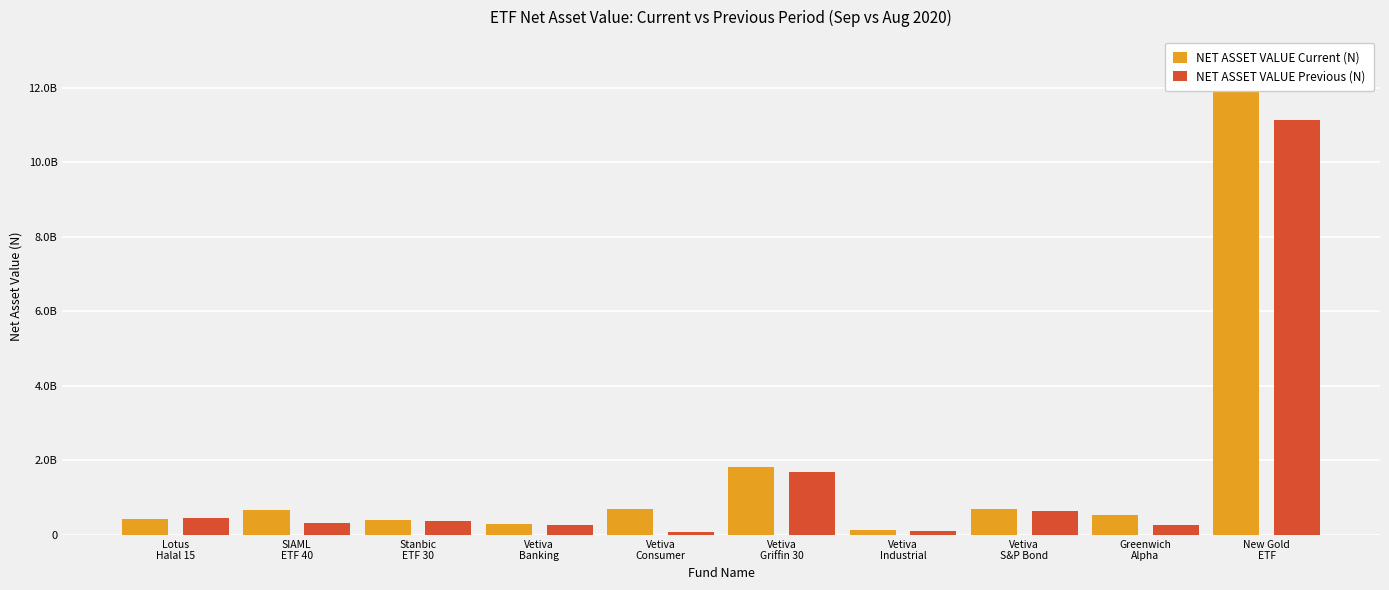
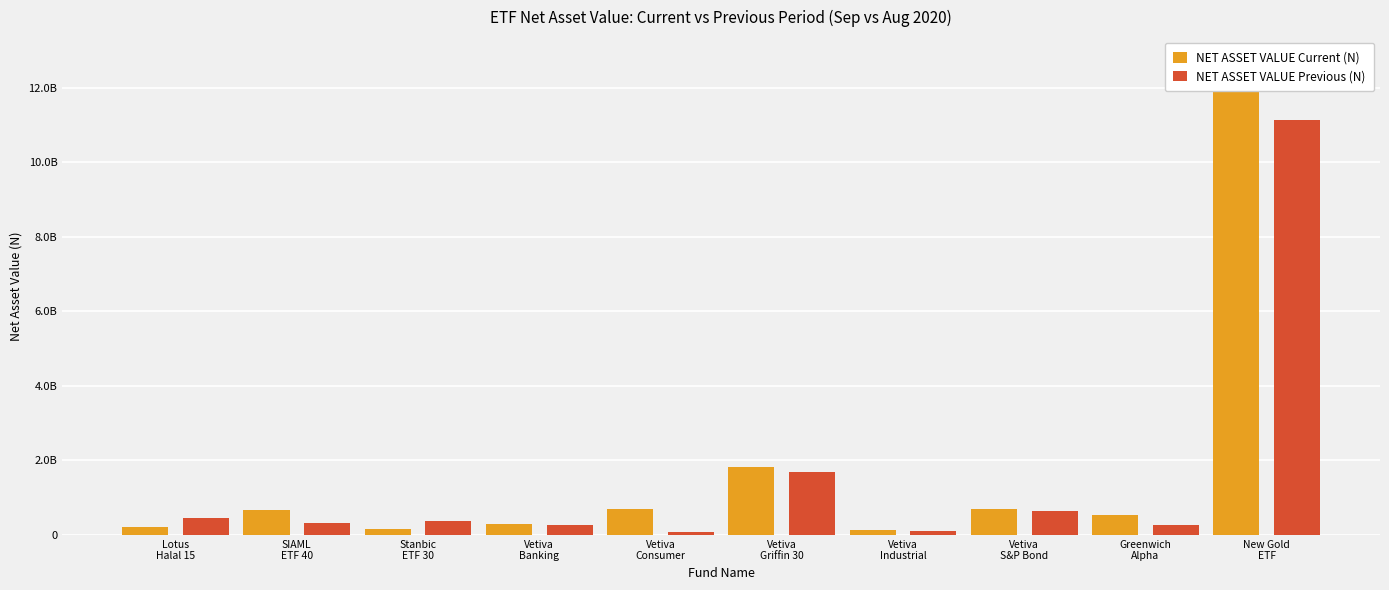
NET ASSET VALUE Current (N), Lotus Halal 15: 400000000 -> 200000000
NET ASSET VALUE Current (N), Stanbic ETF 30: 400000000 -> 200000000
